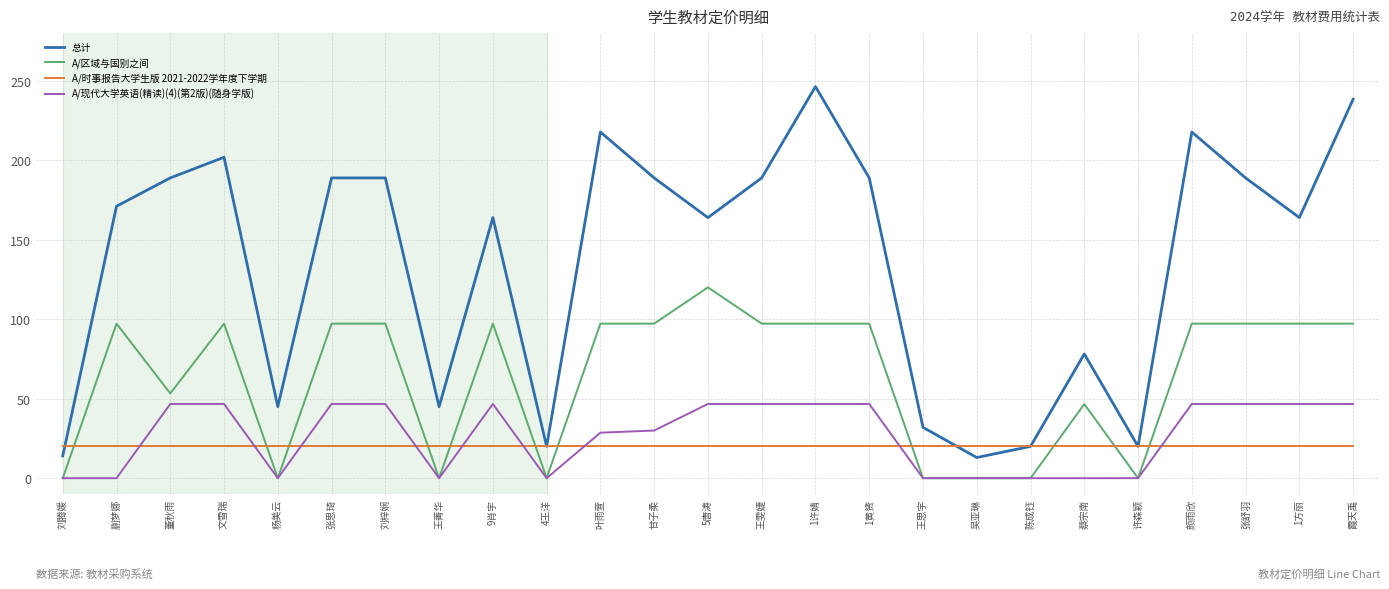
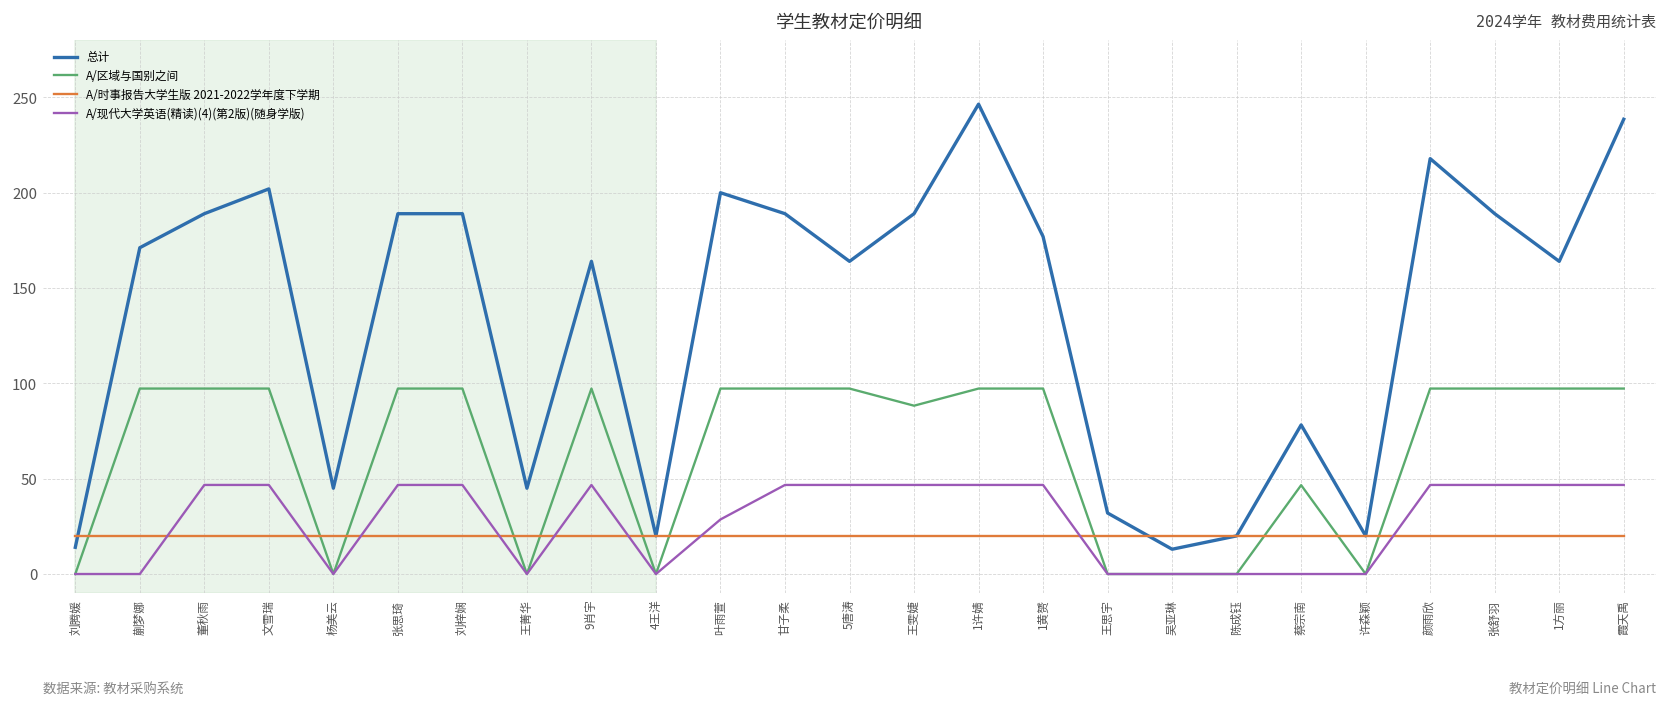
A/区域与国别之间, 董秋雨: 53 -> 97
总计, 叶雨萱: 218 -> 200
A/现代大学英语(精读)(4)(第2版)(随身学版), 甘子柔: 30 -> 47
A/区域与国别之间, 5唐涛: 120 -> 97
A/区域与国别之间, 王雯婕: 97 -> 88
总计, 1黄赟: 189 -> 177
